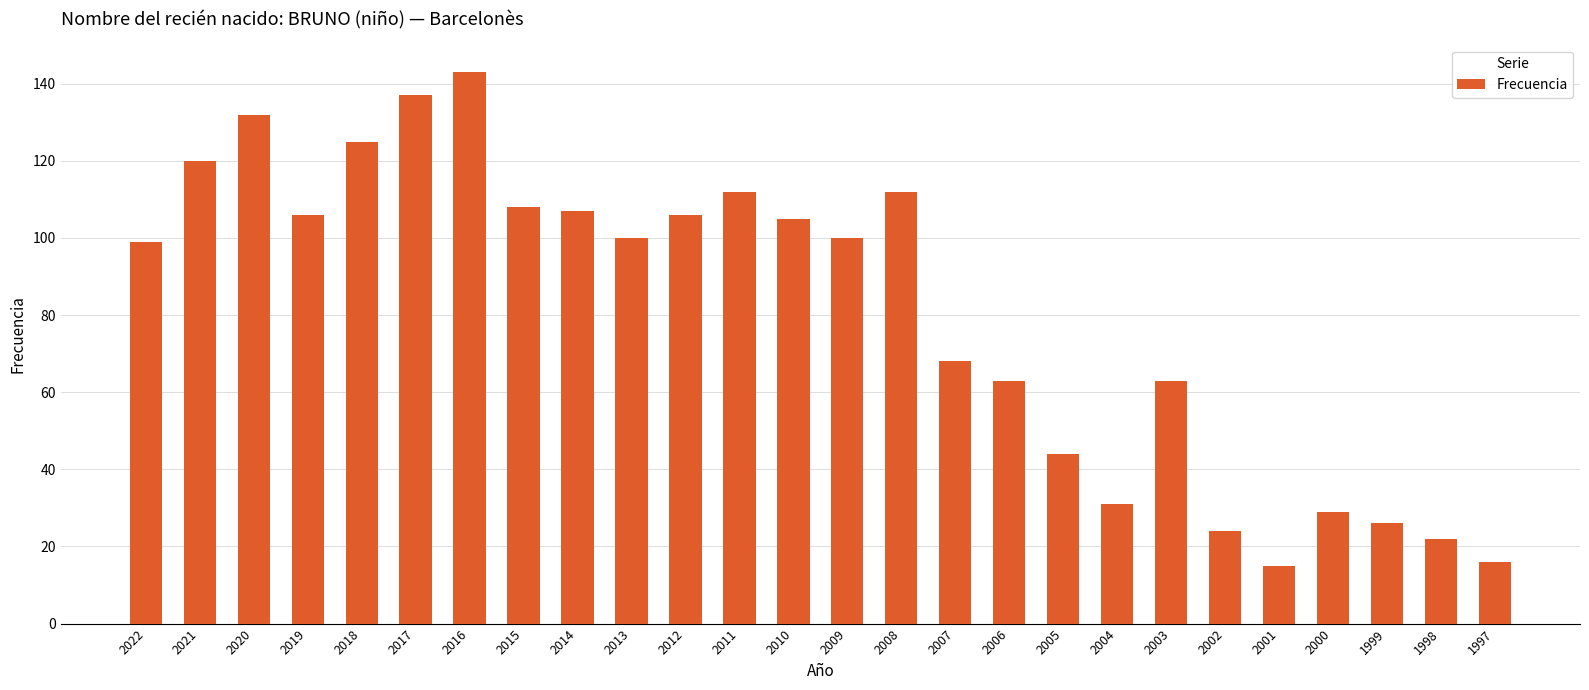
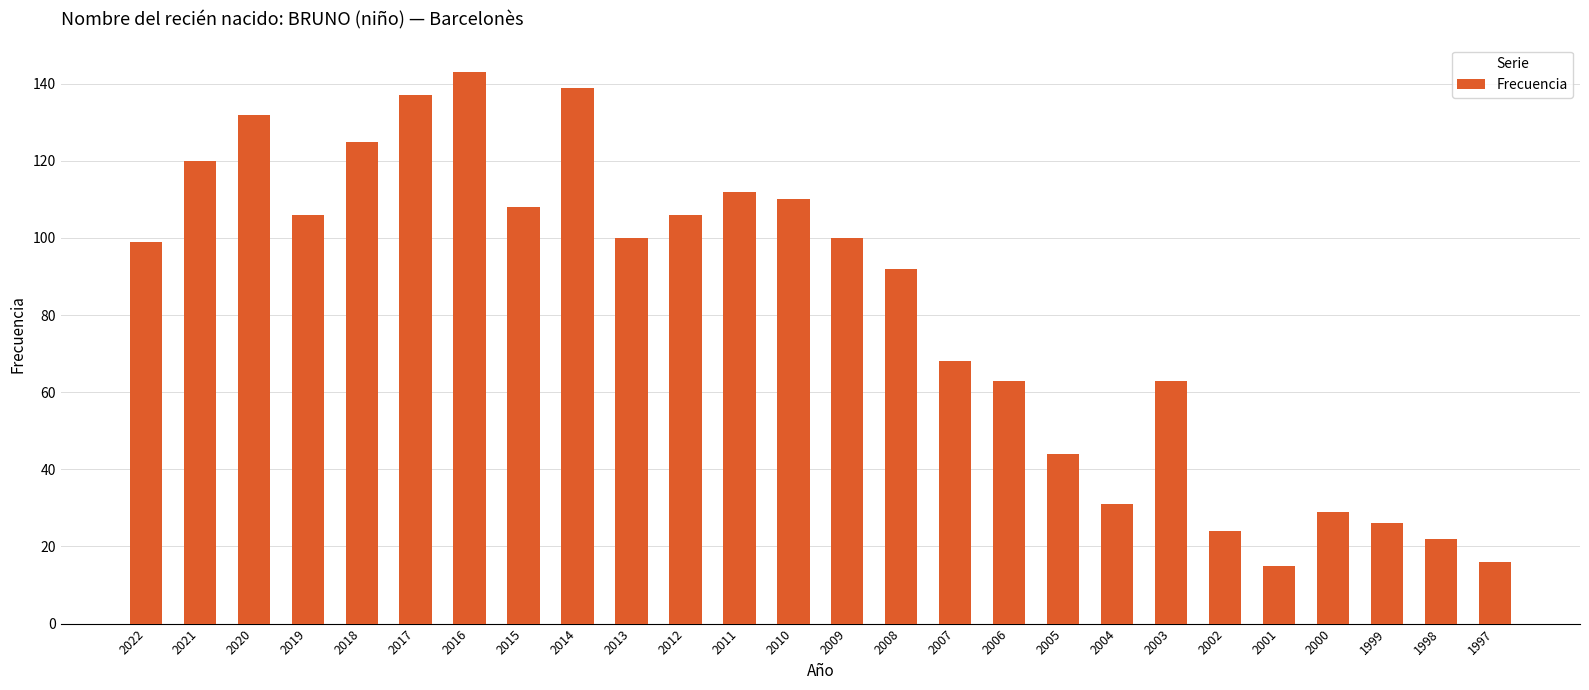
2014: 107 -> 139
2010: 105 -> 110
2008: 112 -> 92
